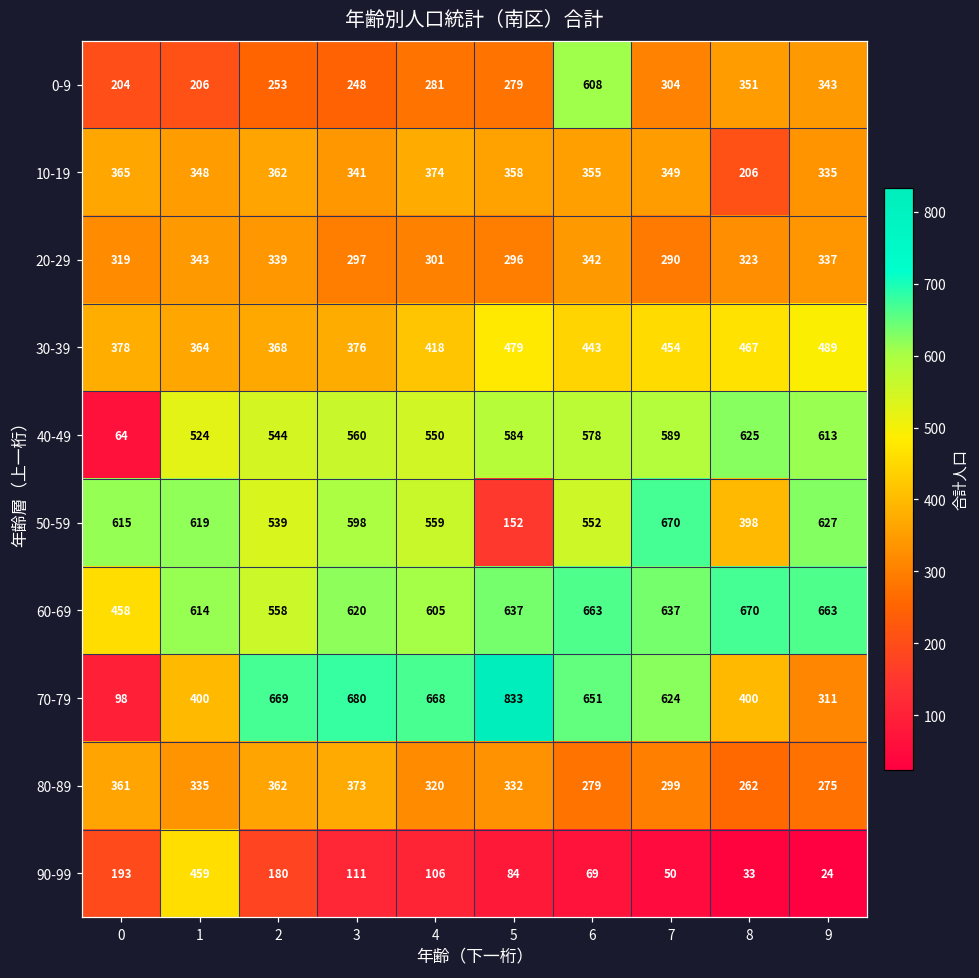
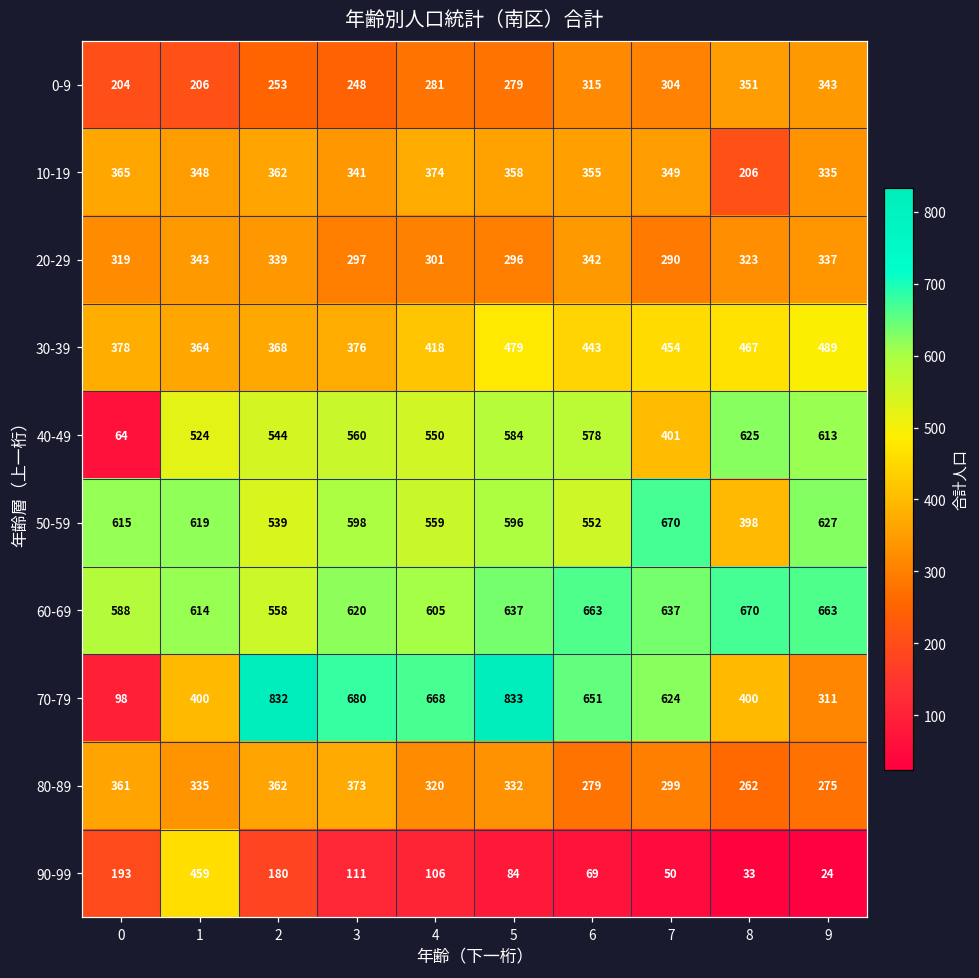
0-9, 6: 608 -> 315
40-49, 7: 589 -> 401
50-59, 5: 152 -> 596
60-69, 0: 458 -> 588
70-79, 2: 669 -> 832
